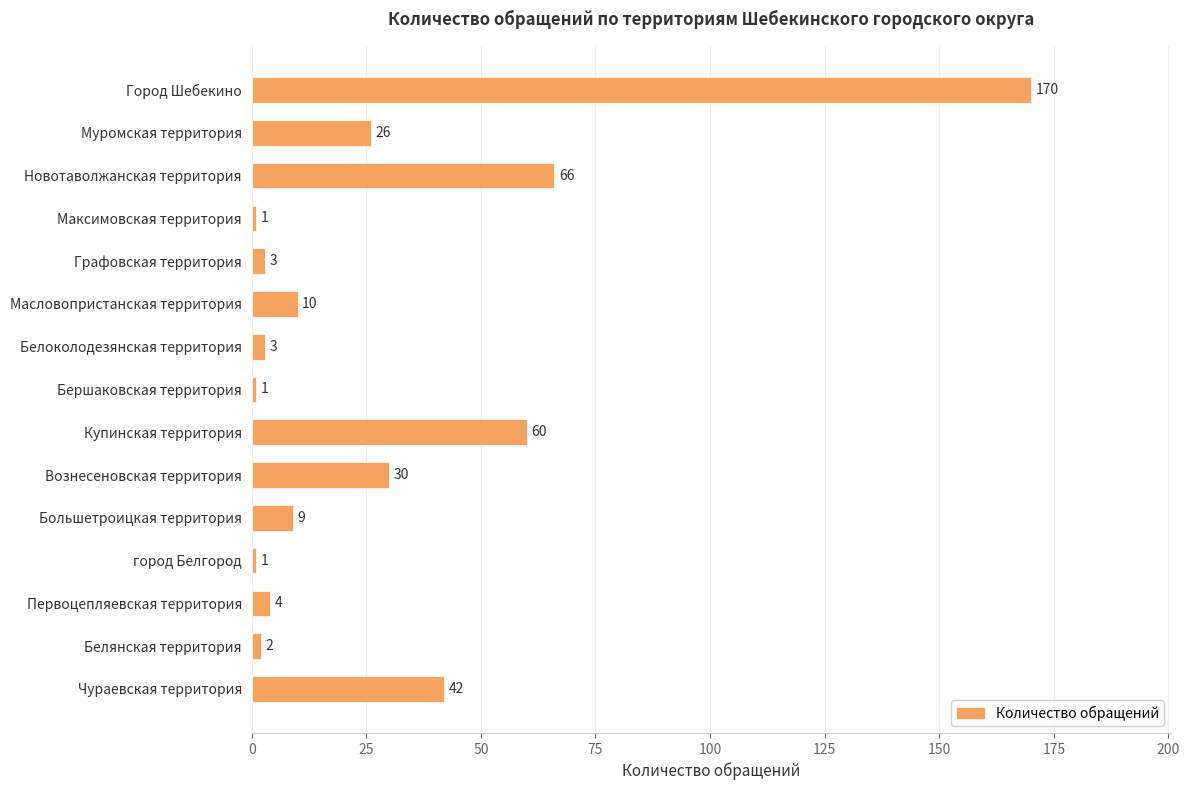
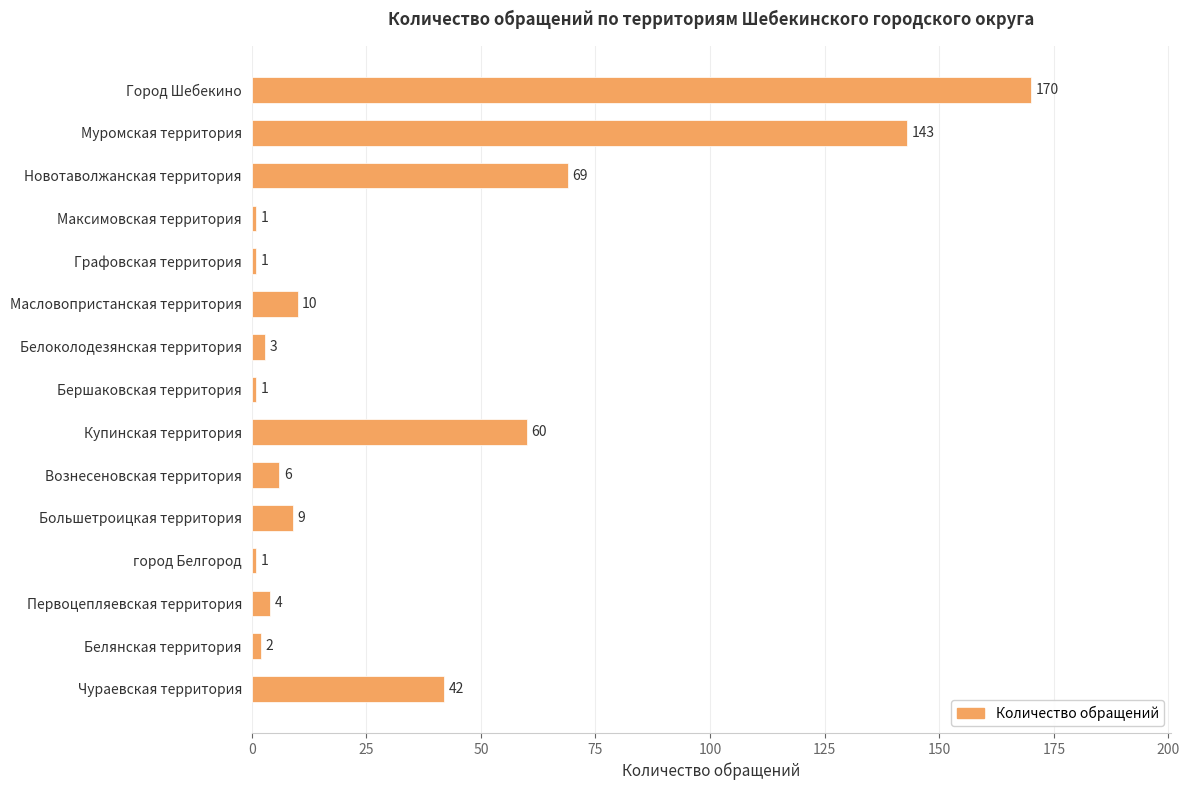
Муромская территория: 26 -> 143
Новотаволжанская территория: 66 -> 69
Графовская территория: 3 -> 1
Вознесеновская территория: 30 -> 6
